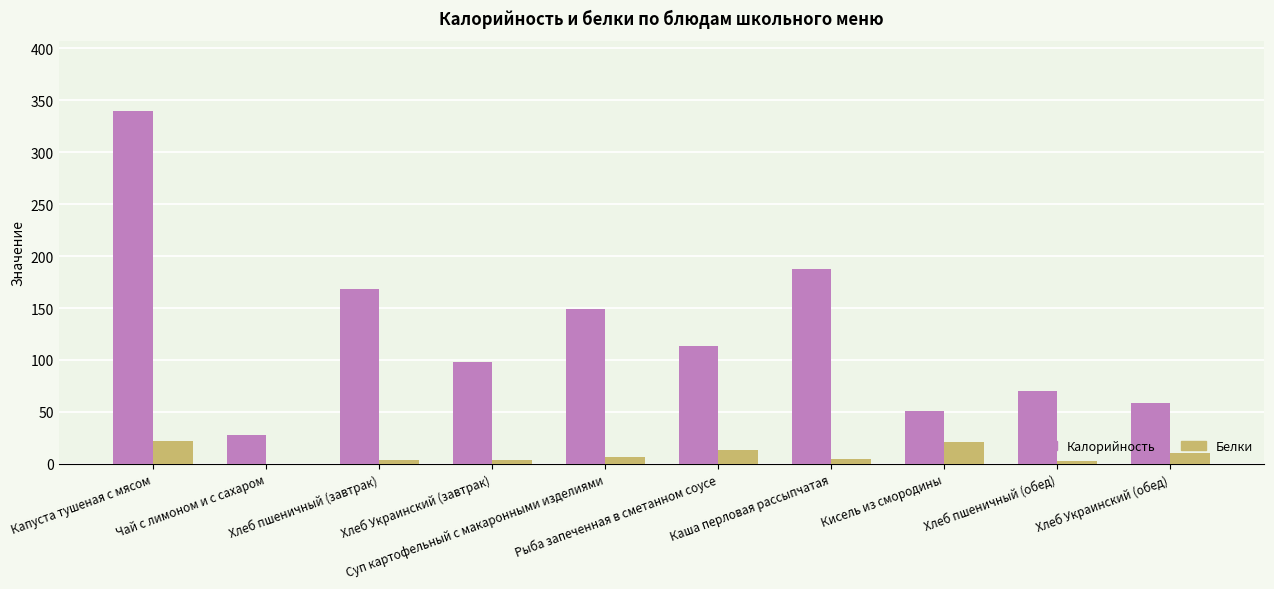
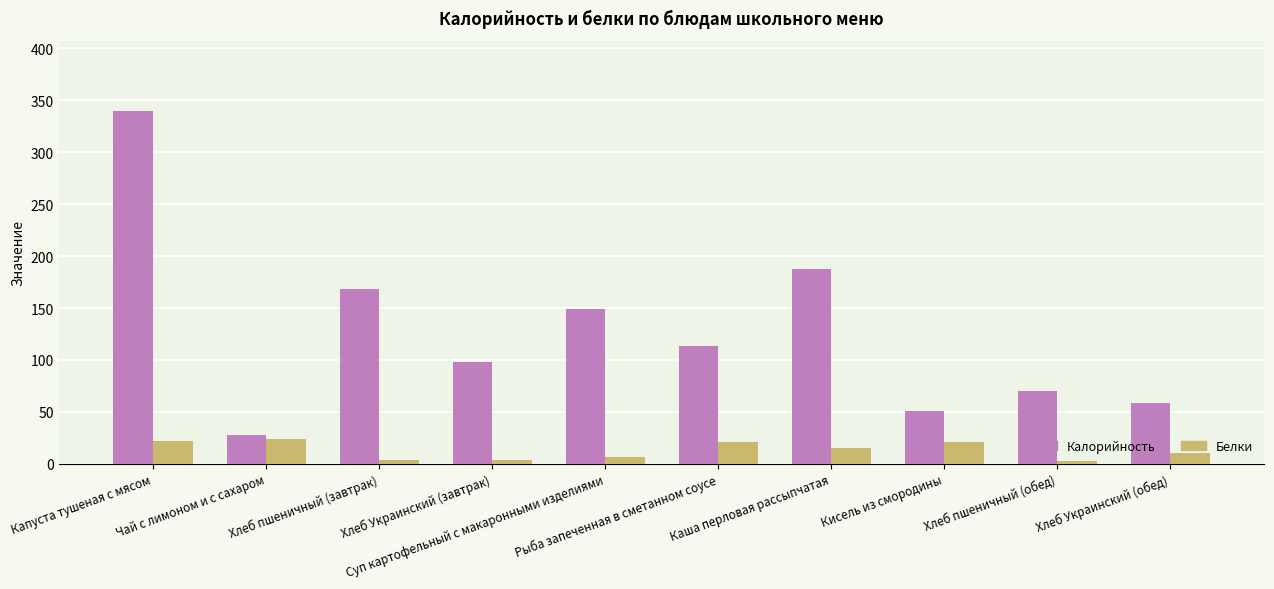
Белки, Чай с лимоном и с сахаром: 0 -> 24
Белки, Рыба запеченная в сметанном соусе: 13 -> 21
Белки, Каша перловая рассыпчатая: 4 -> 15
